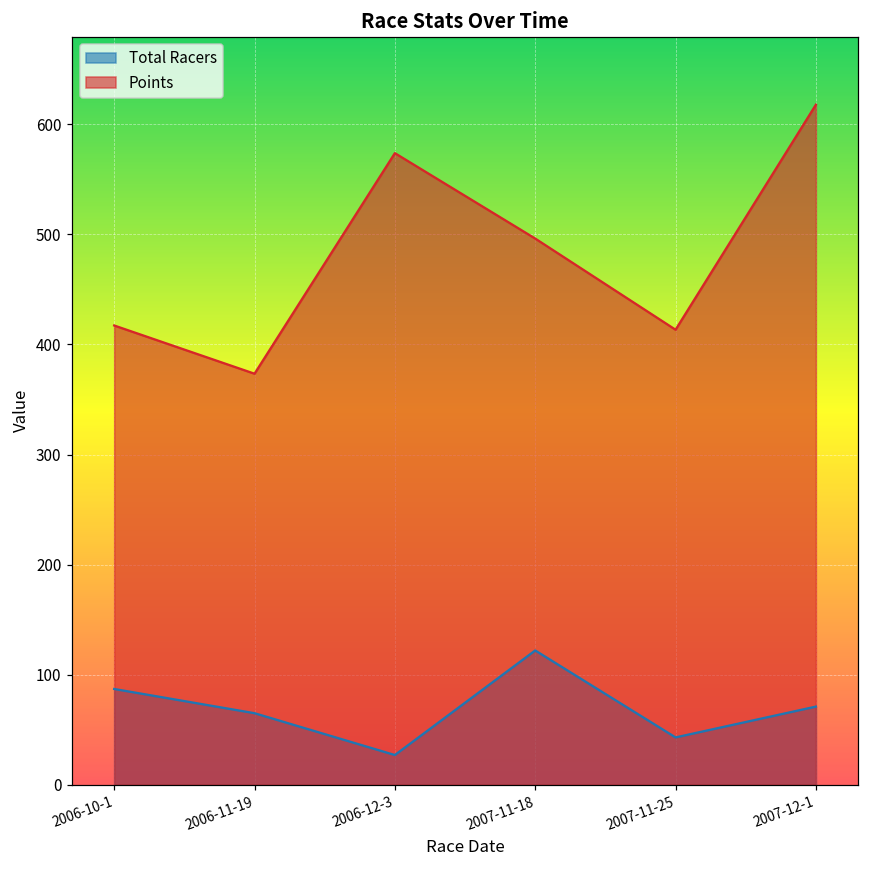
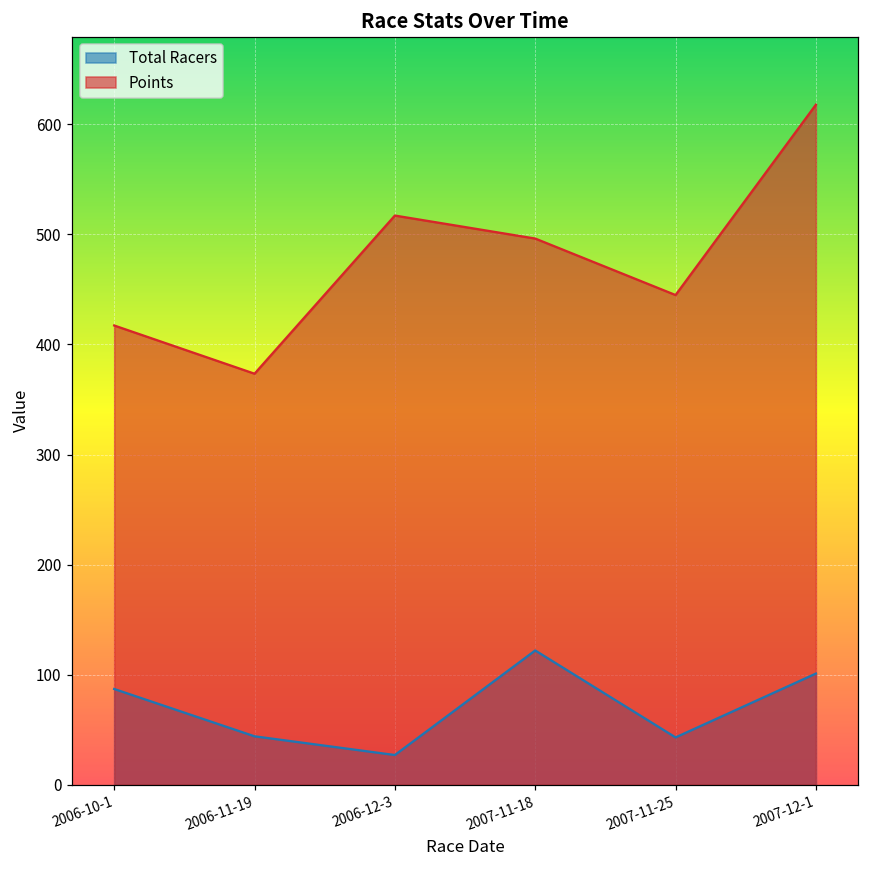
Total Racers, 2006-11-19: 65 -> 44
Points, 2006-12-3: 574 -> 517
Points, 2007-11-25: 413 -> 445
Total Racers, 2007-12-1: 71 -> 101
